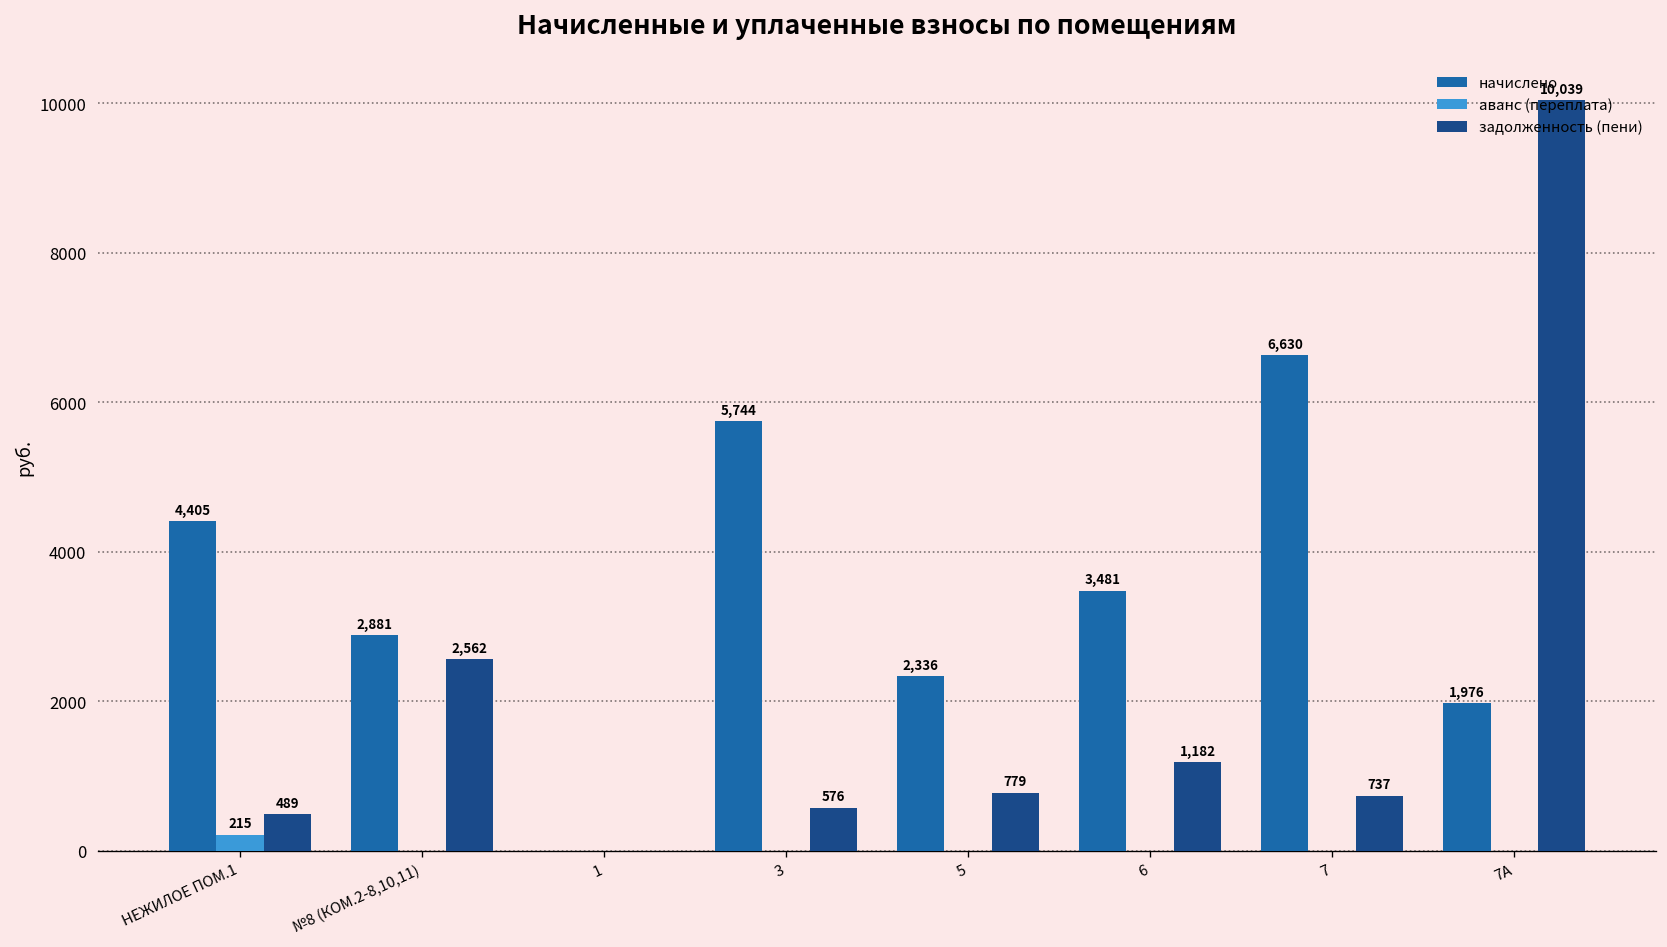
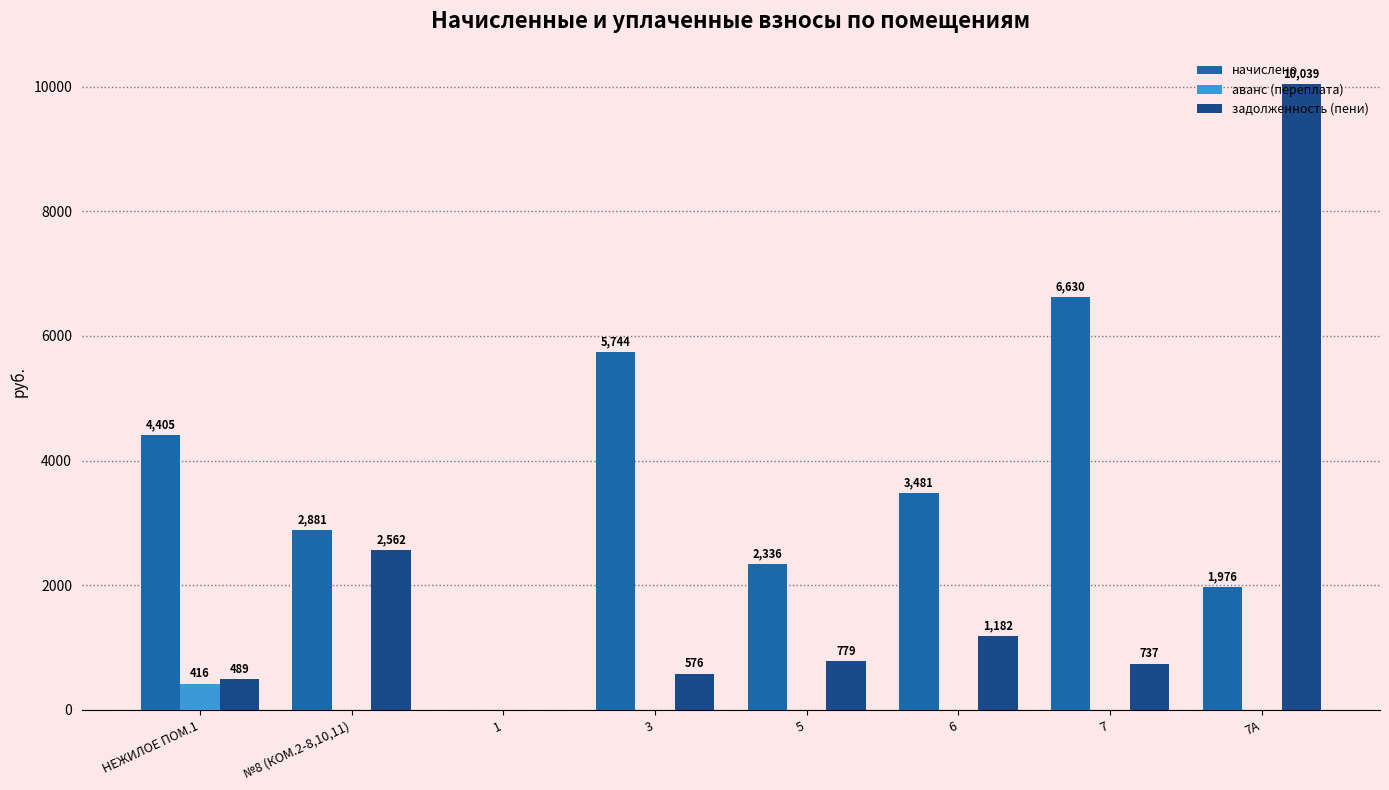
аванс (переплата), НЕЖИЛОЕ ПОМ.1: 215 -> 416
